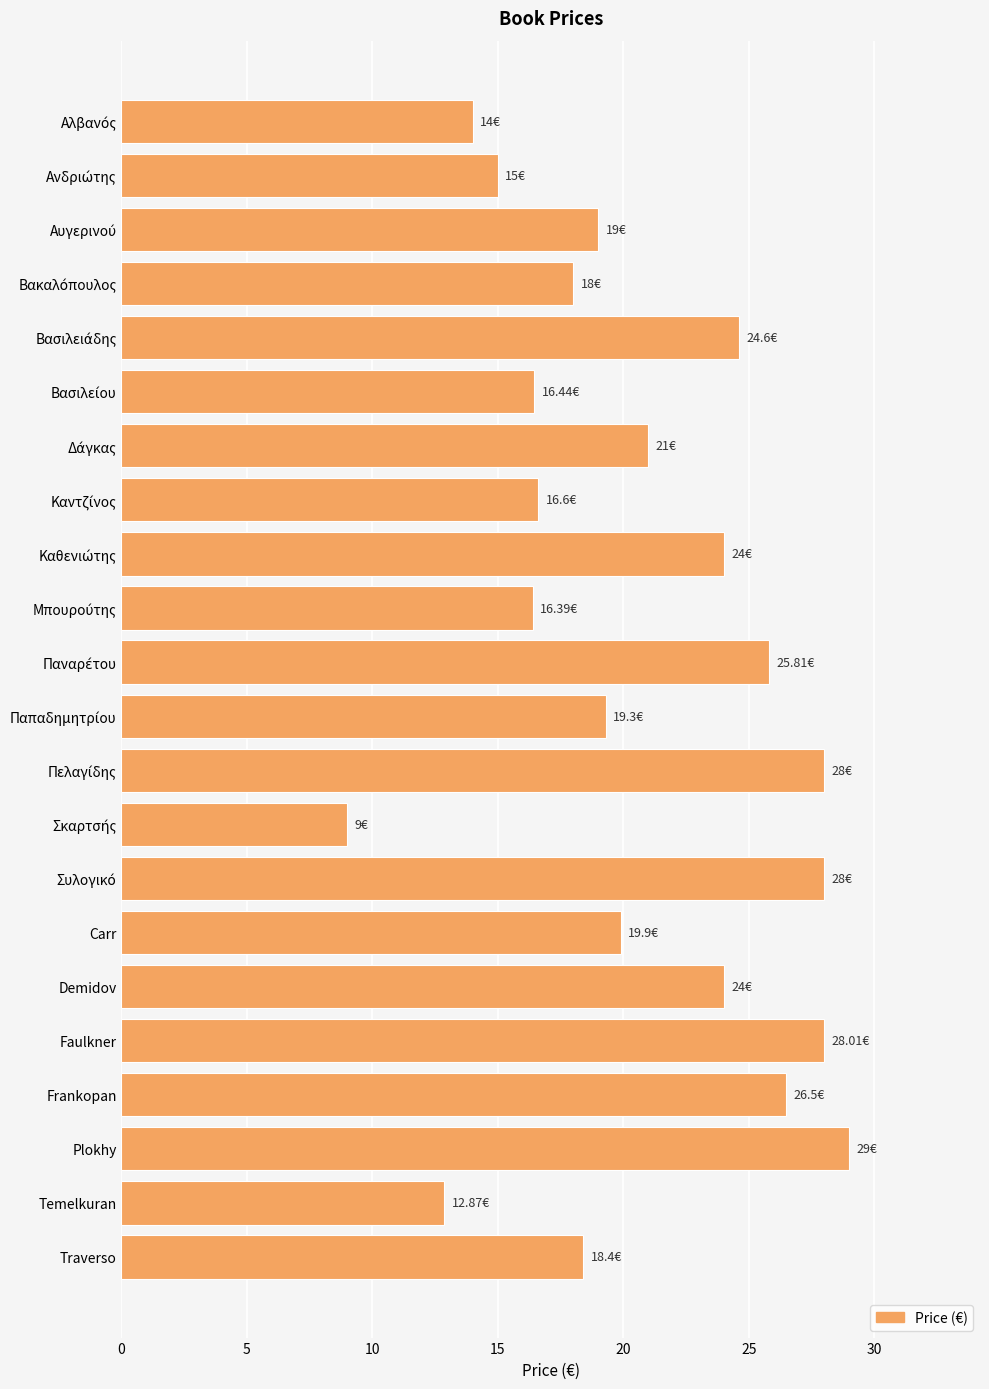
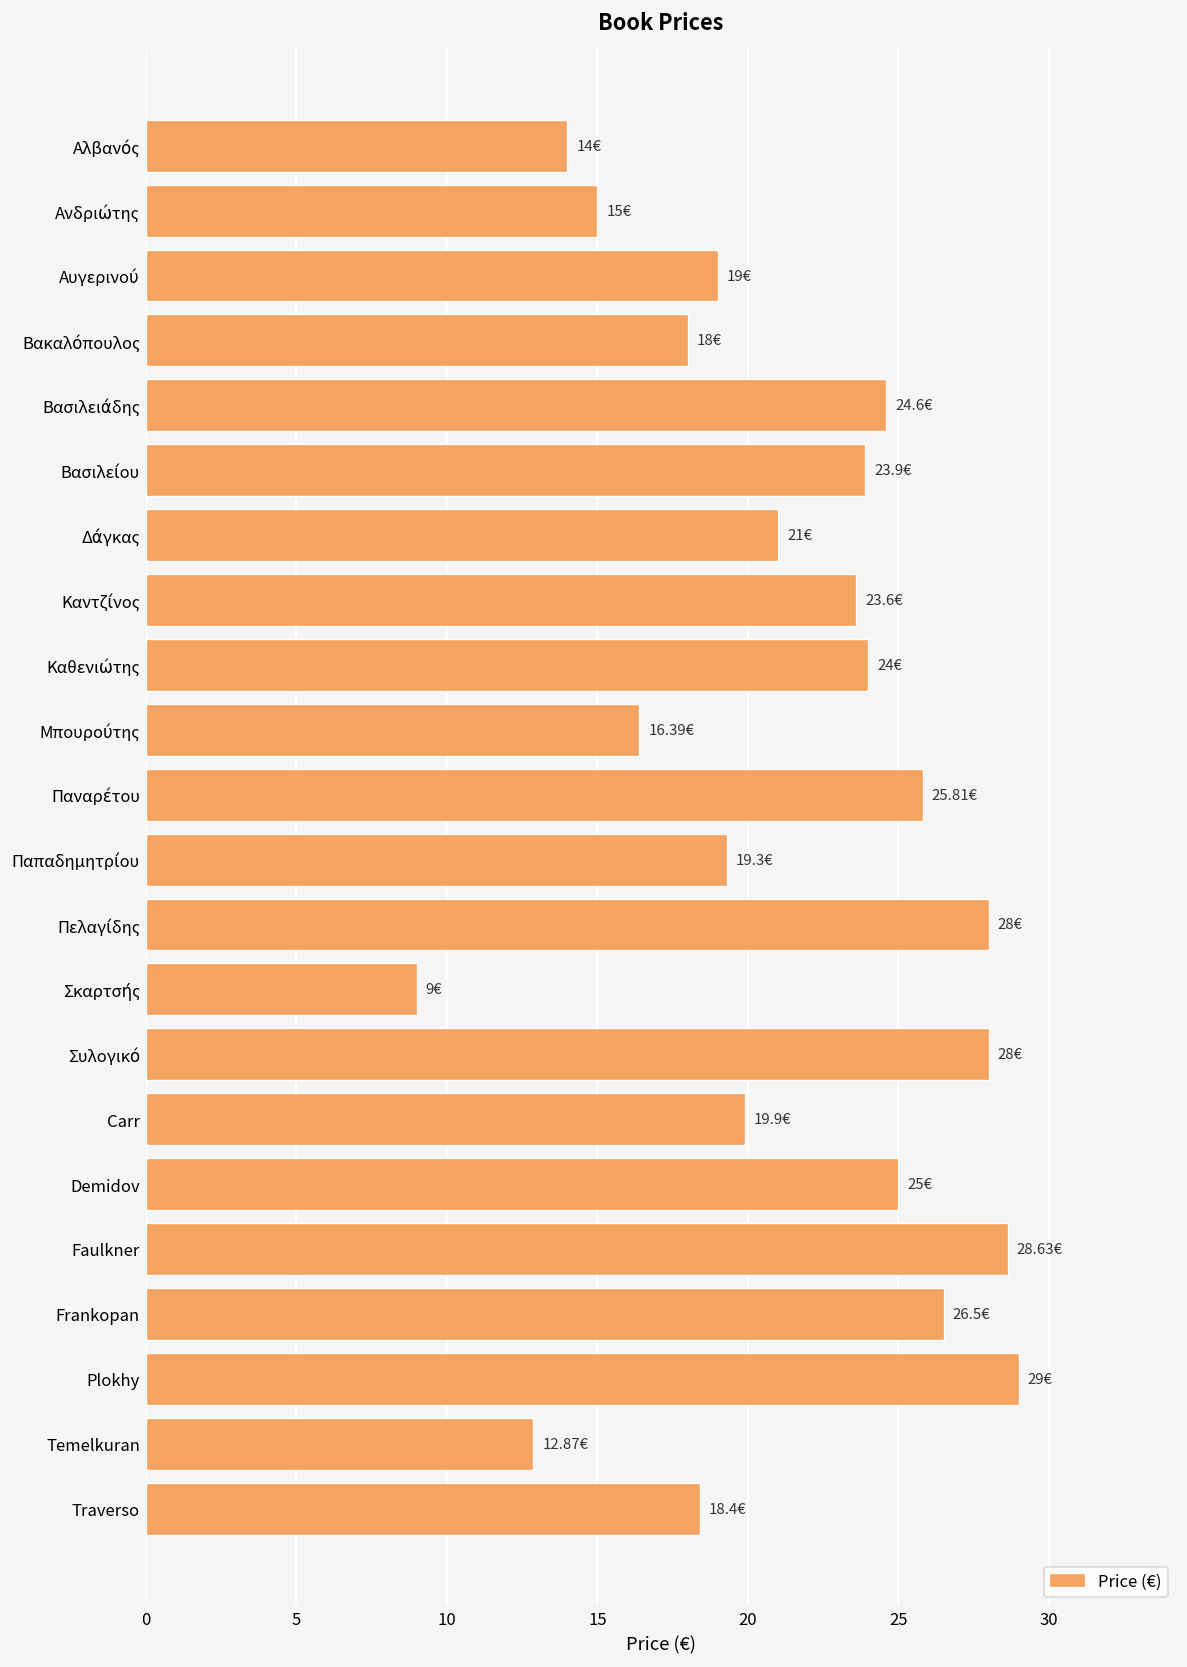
Βασιλείου: 16.44€ -> 23.9€
Καντζίνος: 16.6€ -> 23.6€
Demidov: 24€ -> 25€
Faulkner: 28.01€ -> 28.63€
